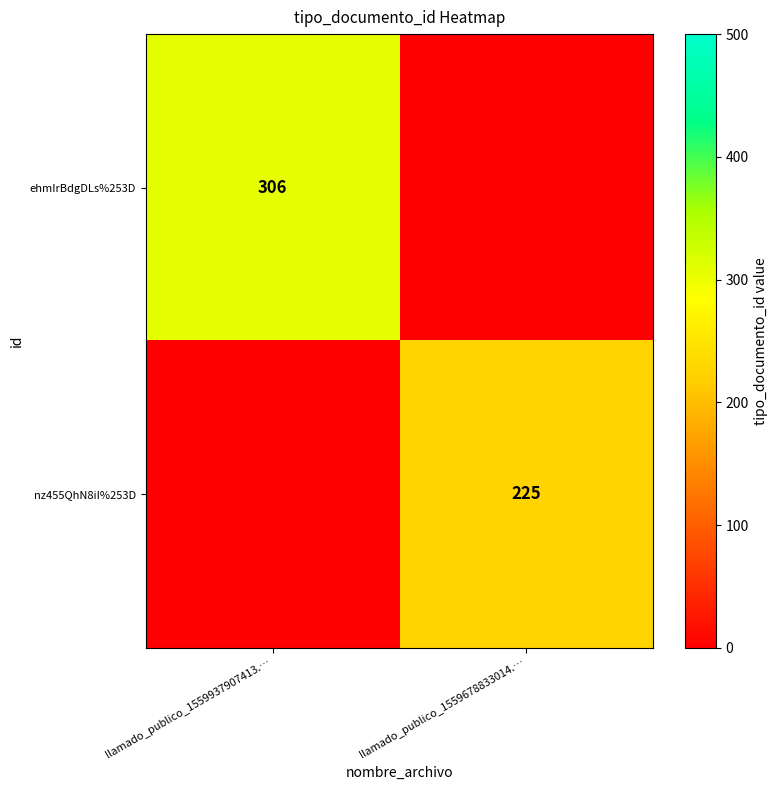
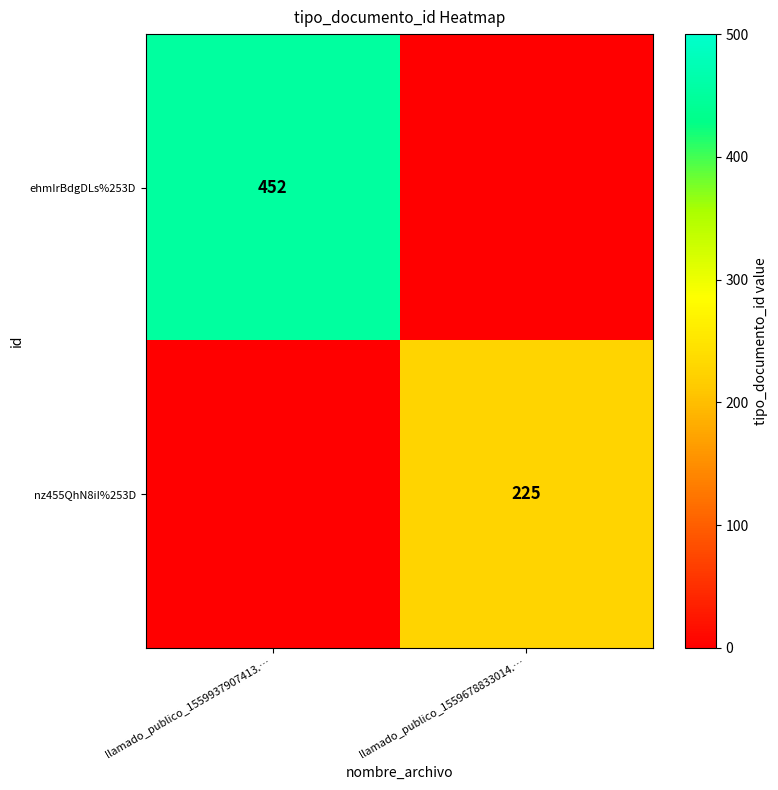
ehmIrBdgDLs%253D, llamado_publico_1559937907413.…: 306 -> 452
